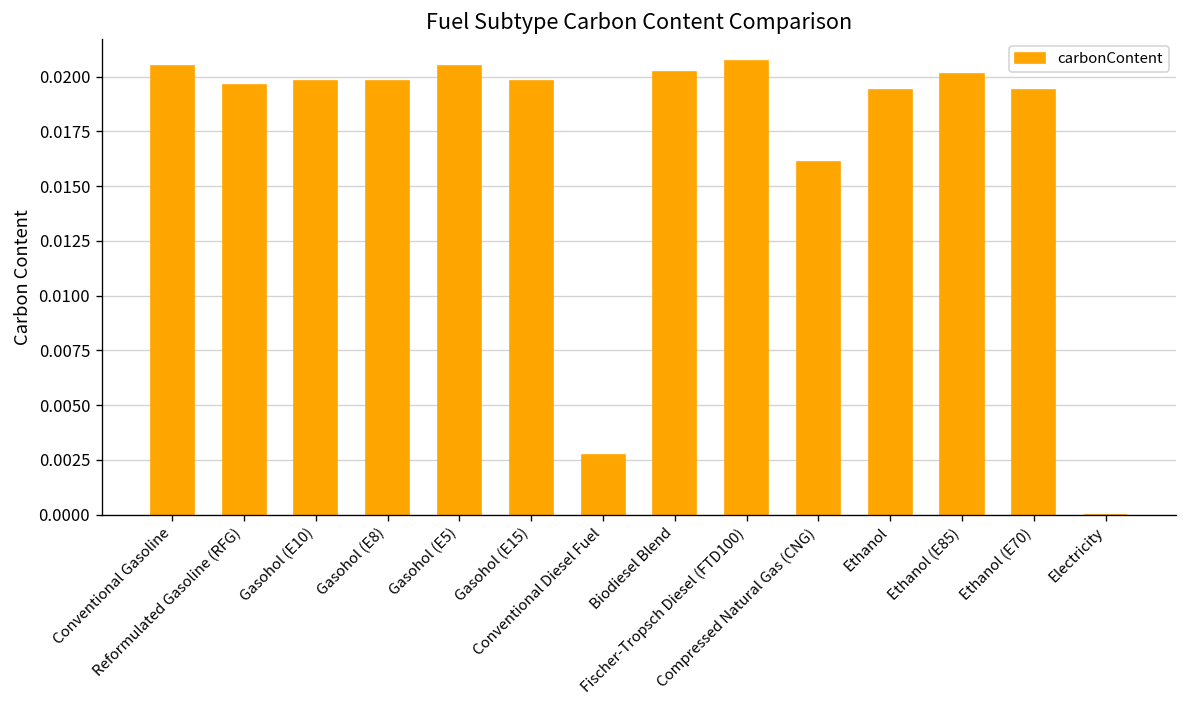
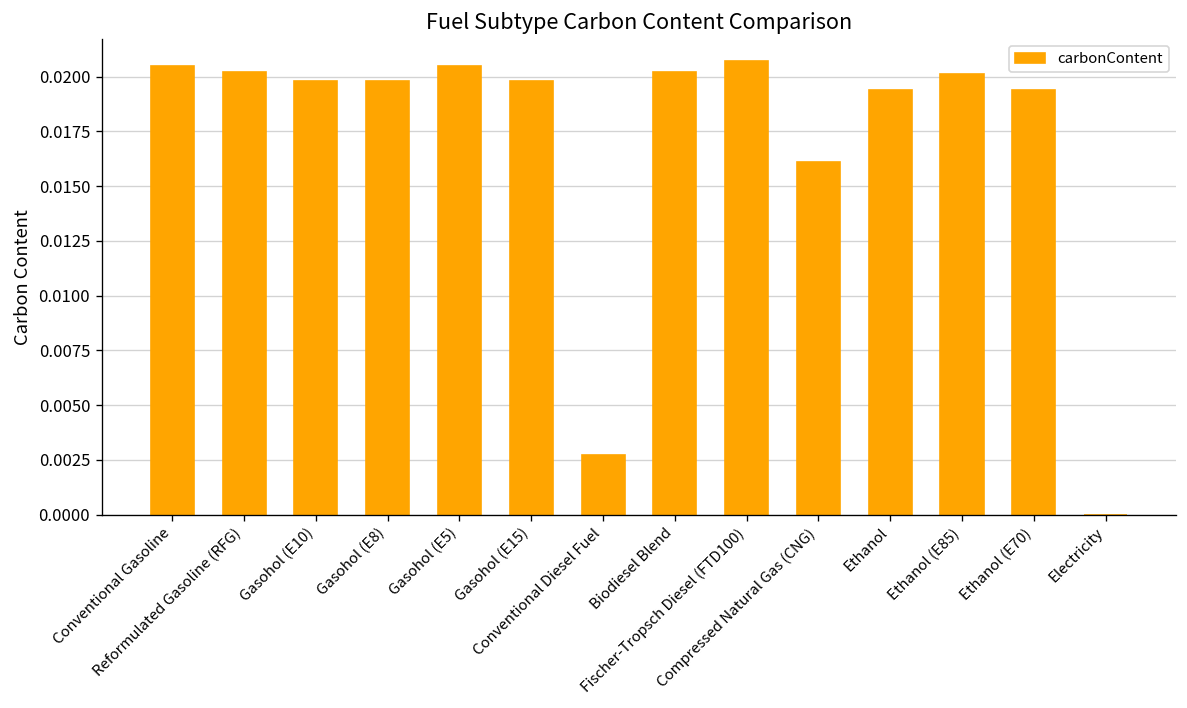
Reformulated Gasoline (RFG): 0.0196 -> 0.0202
